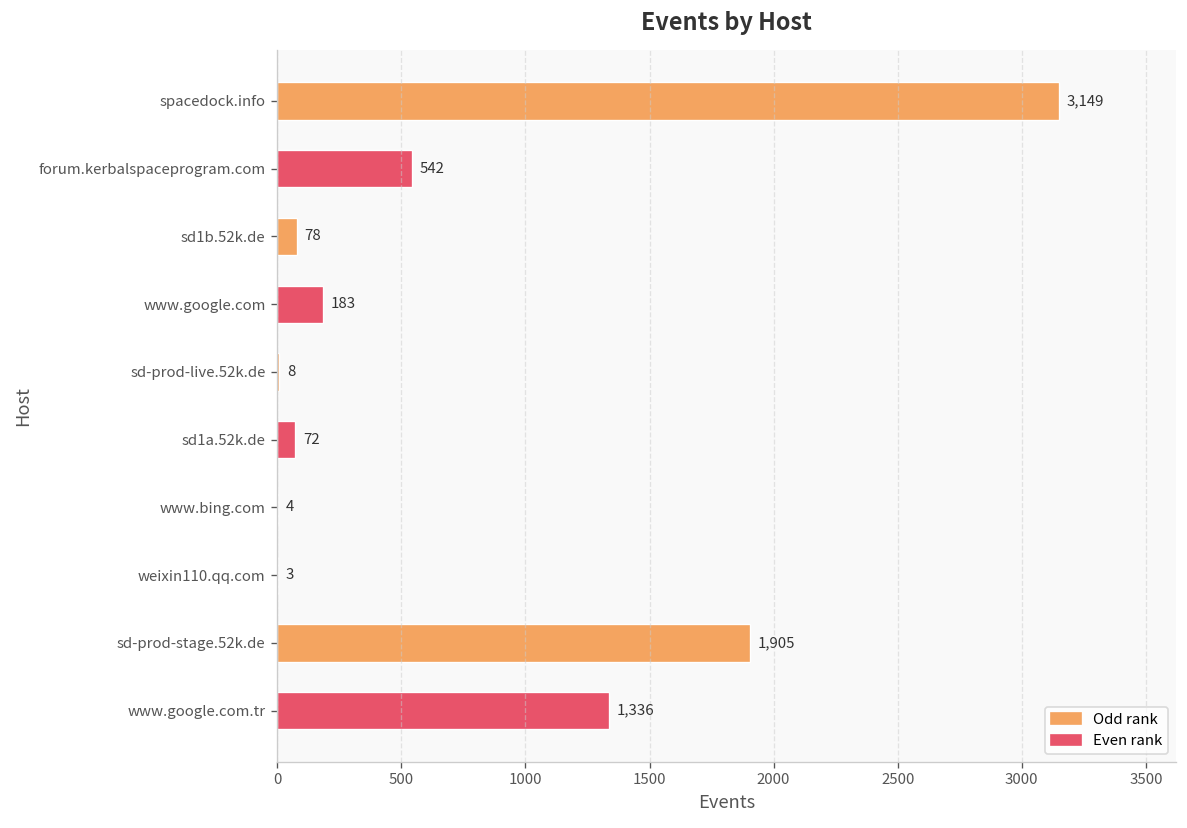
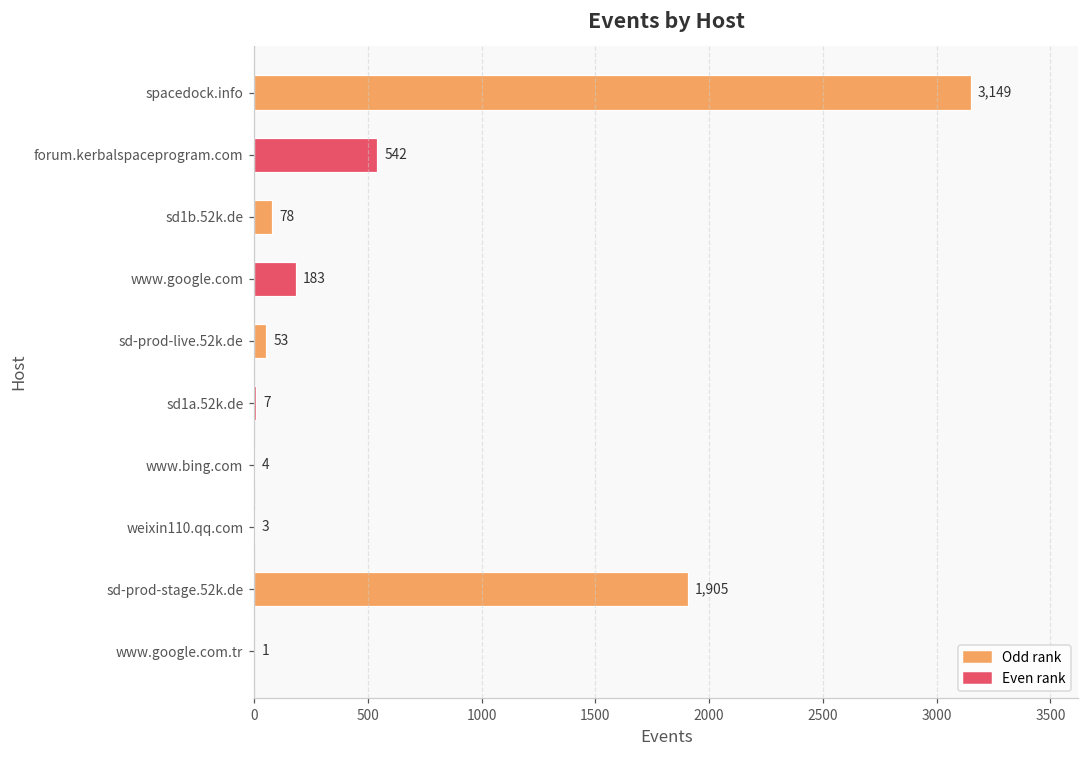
sd-prod-live.52k.de: 8 -> 53
sd1a.52k.de: 72 -> 7
www.google.com.tr: 1,336 -> 1
